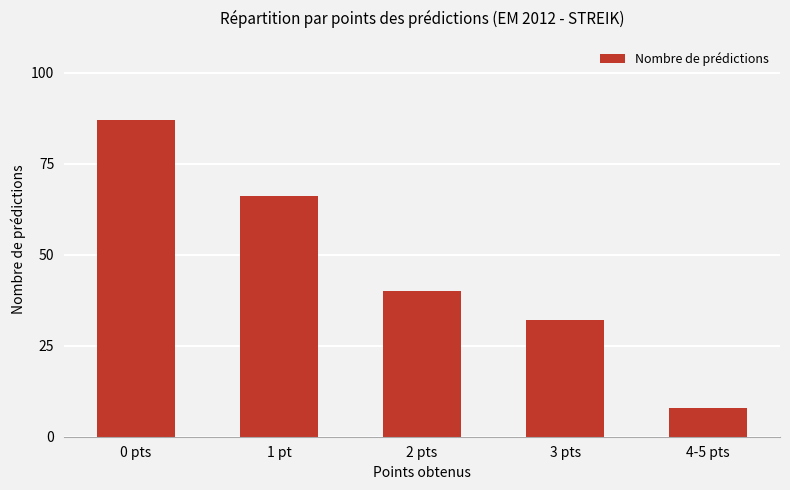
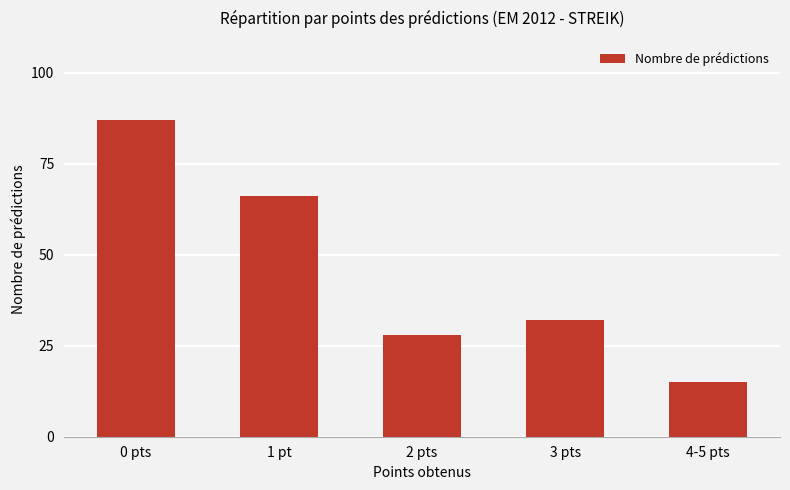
2 pts: 40 -> 28
4-5 pts: 8 -> 15
